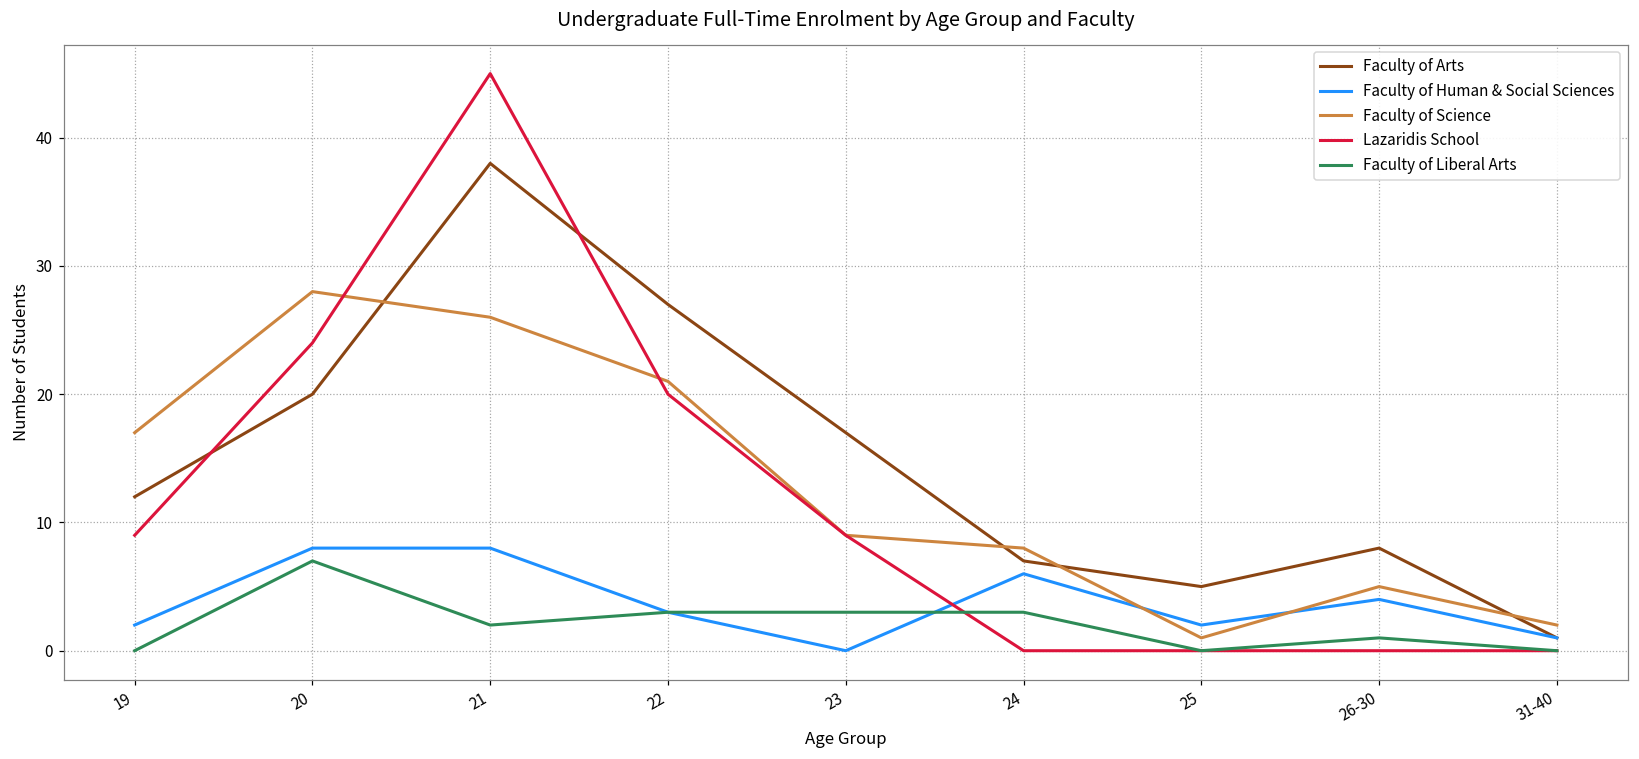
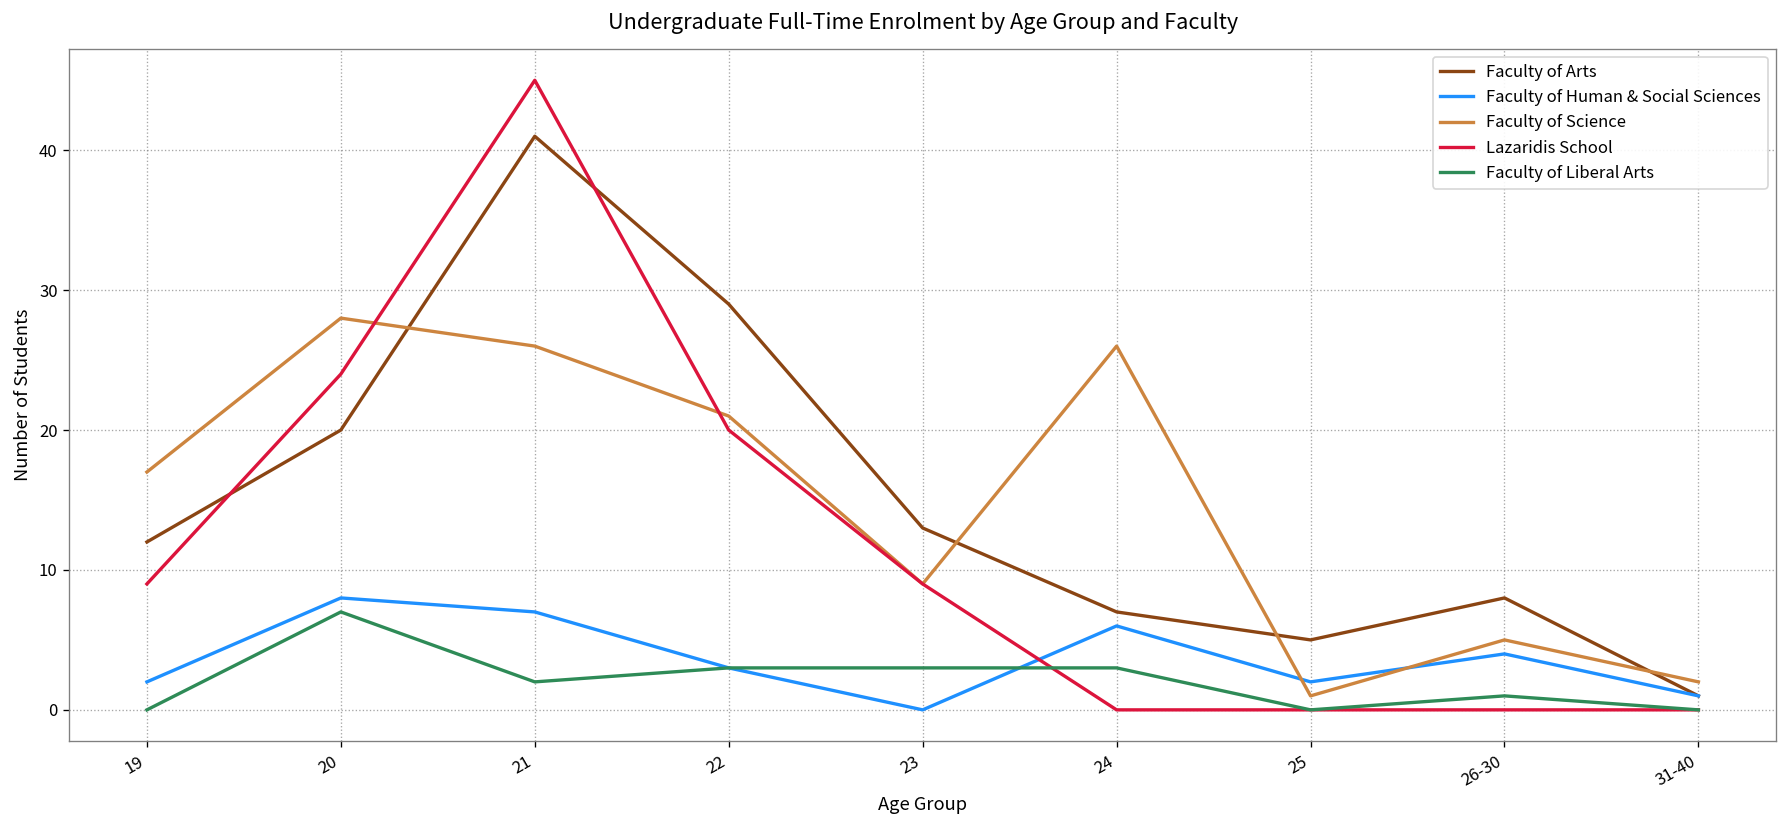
Faculty of Arts, 21: 38 -> 41
Faculty of Human & Social Sciences, 21: 8 -> 7
Faculty of Arts, 22: 27 -> 29
Faculty of Arts, 23: 17 -> 13
Faculty of Science, 24: 8 -> 26
